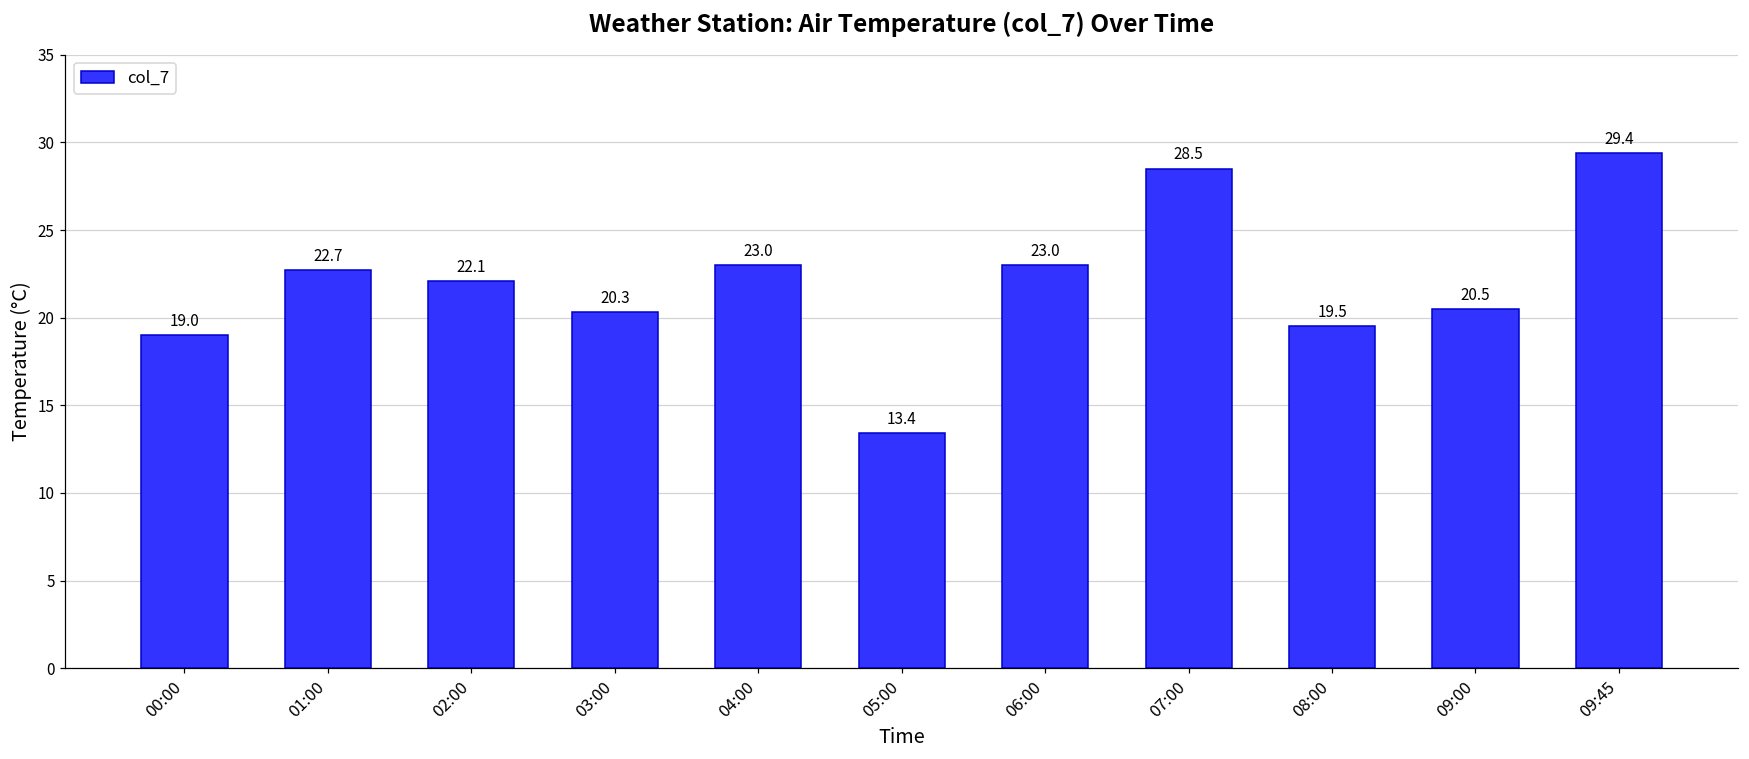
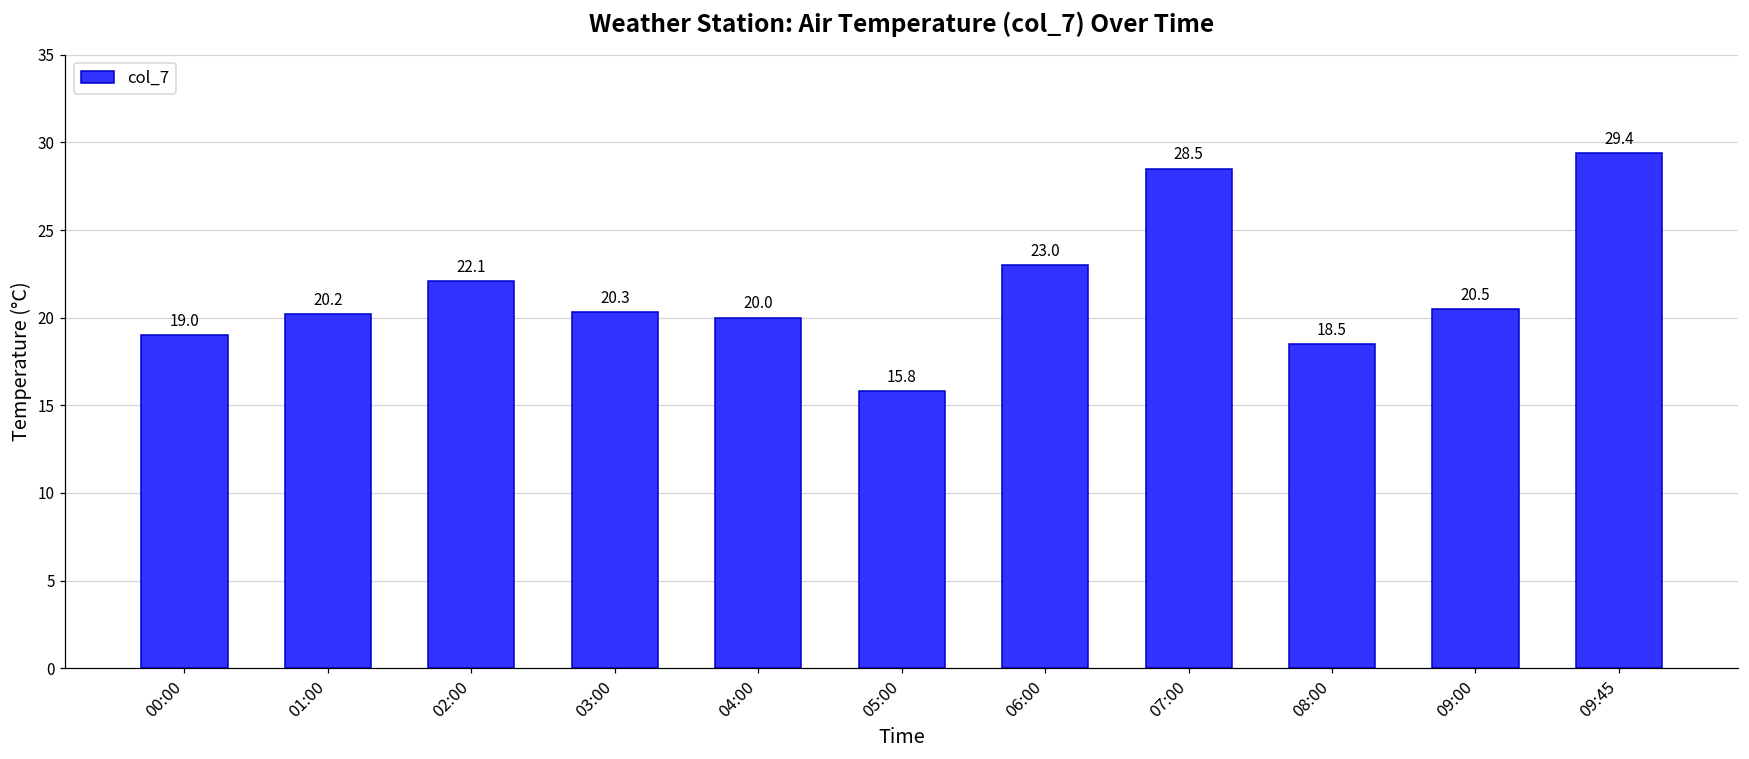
01:00: 22.7 -> 20.2
04:00: 23.0 -> 20.0
05:00: 13.4 -> 15.8
08:00: 19.5 -> 18.5
